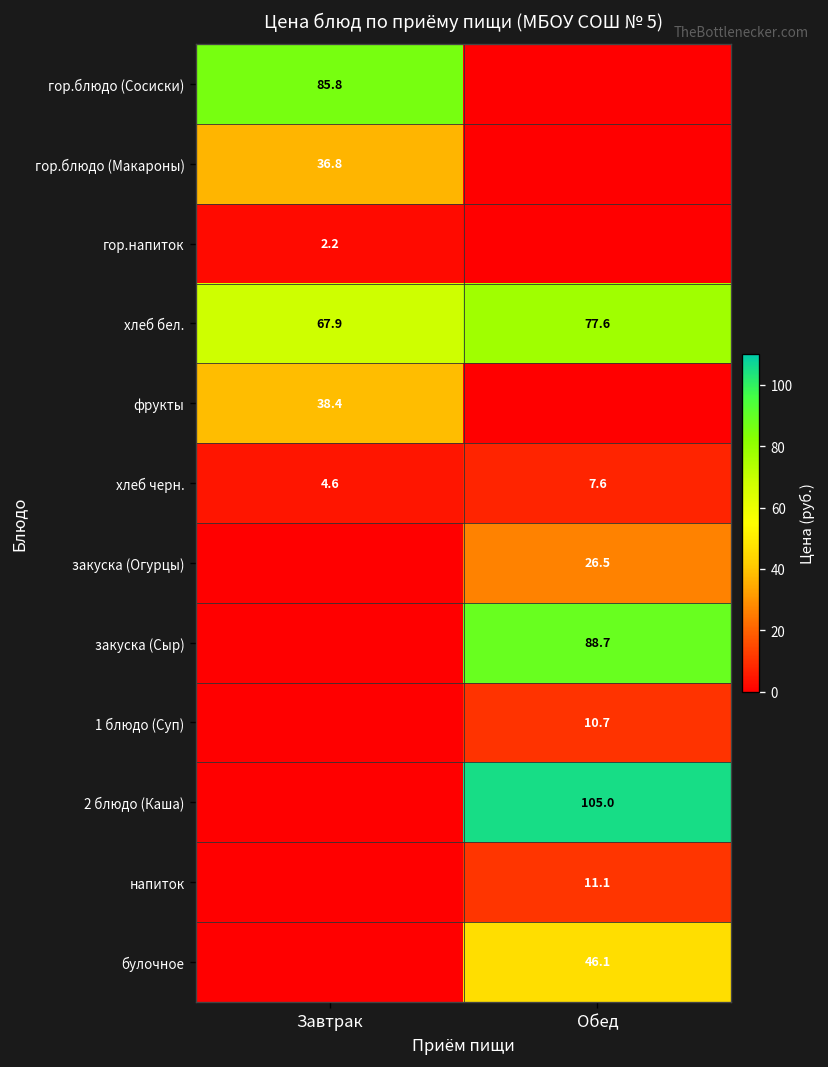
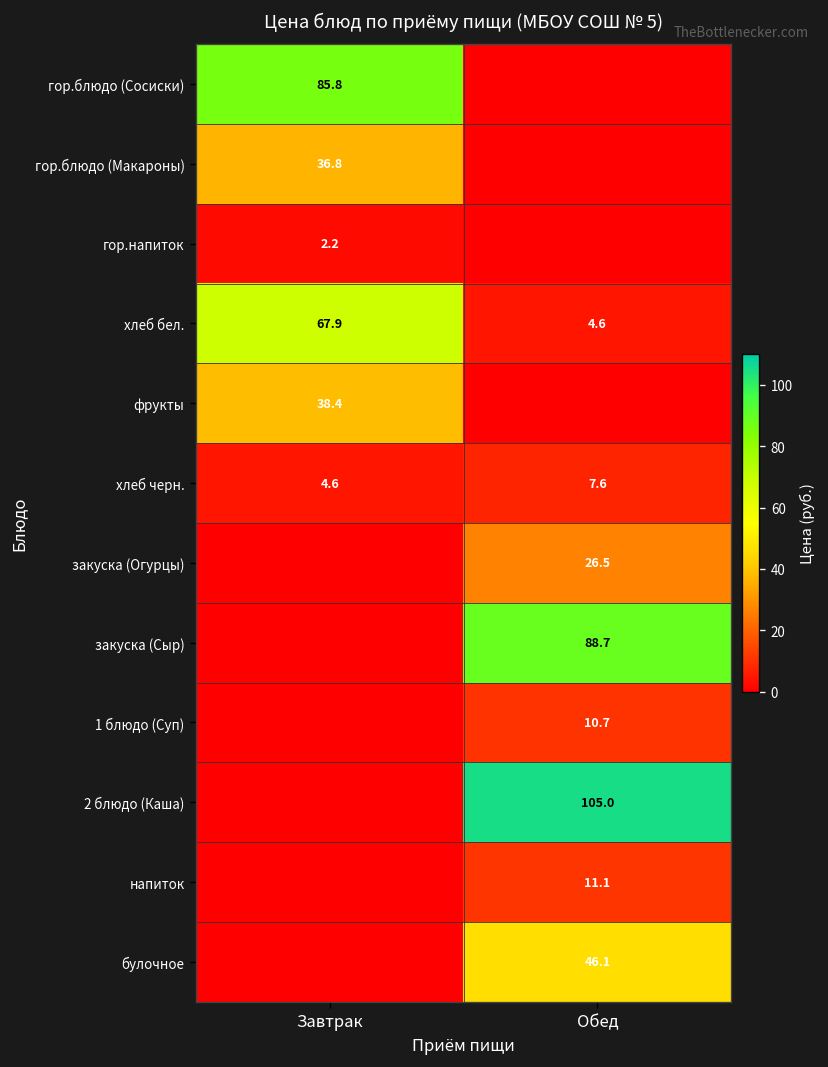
хлеб бел., Обед: 77.6 -> 4.6
